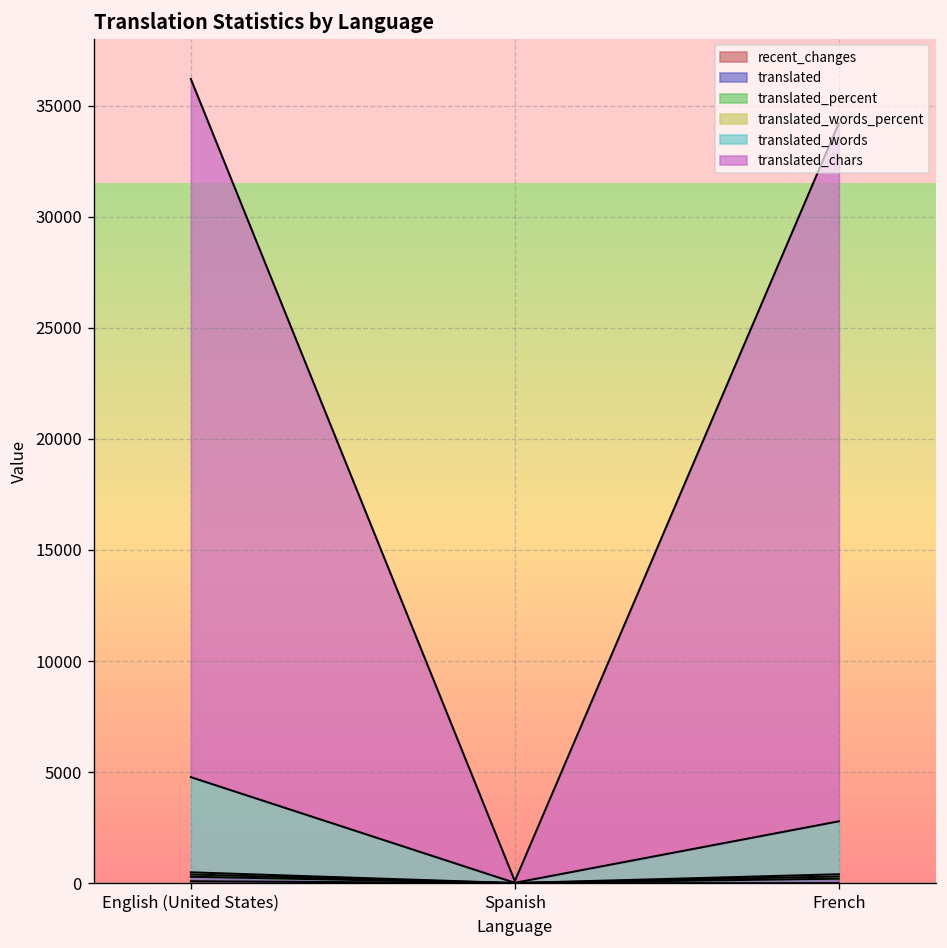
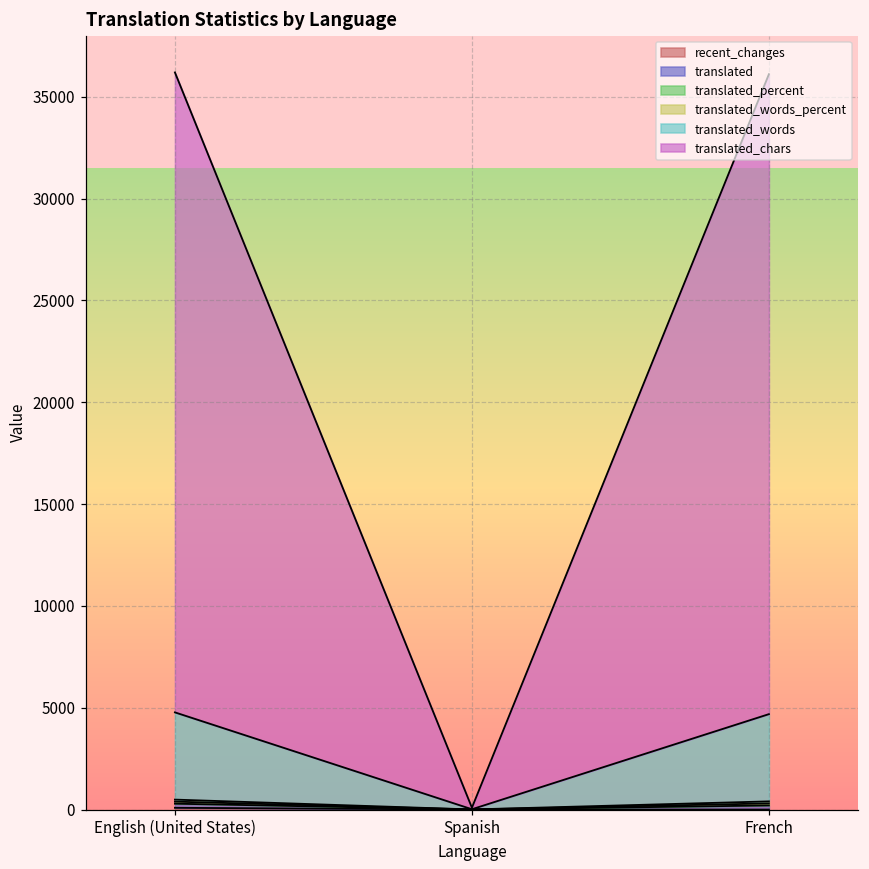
translated_words, French: 2400 -> 4300
